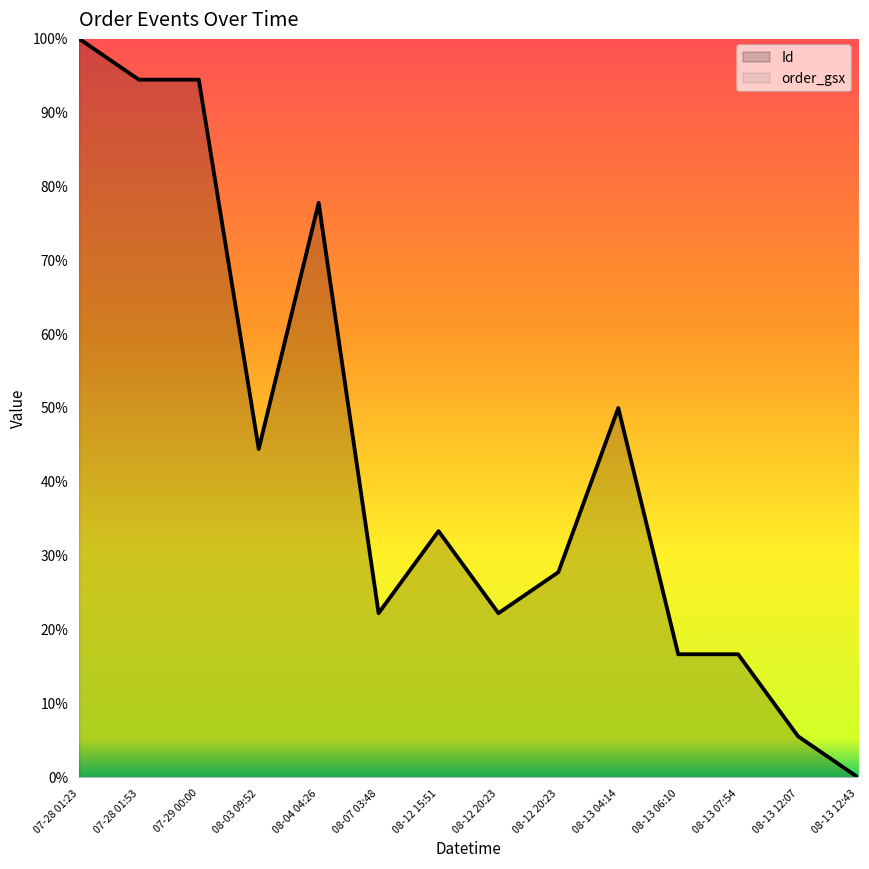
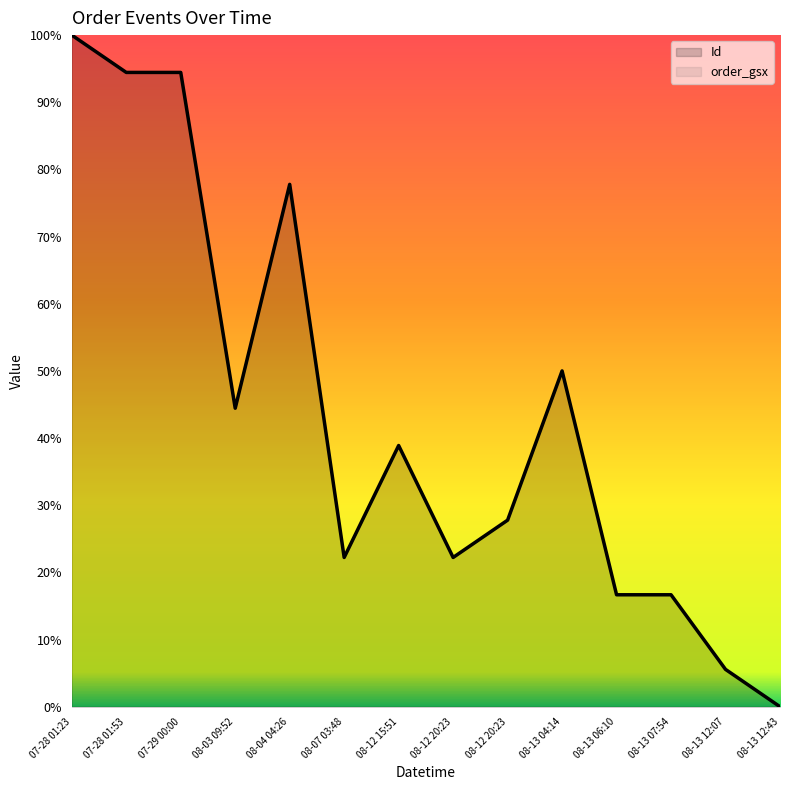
08-12 15:51: 33% -> 39%
